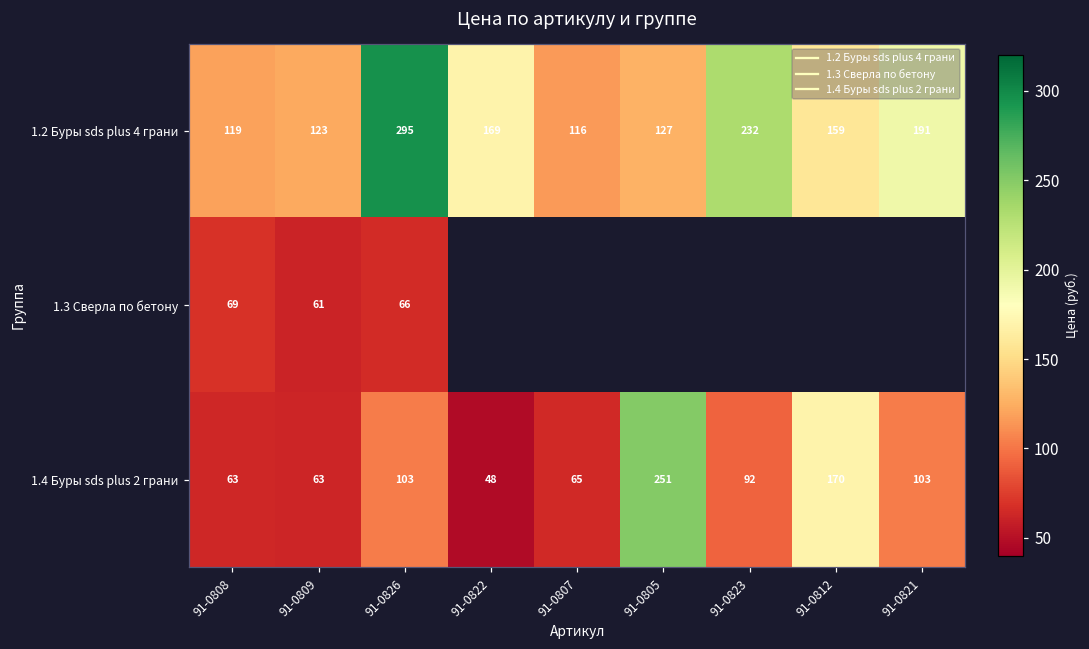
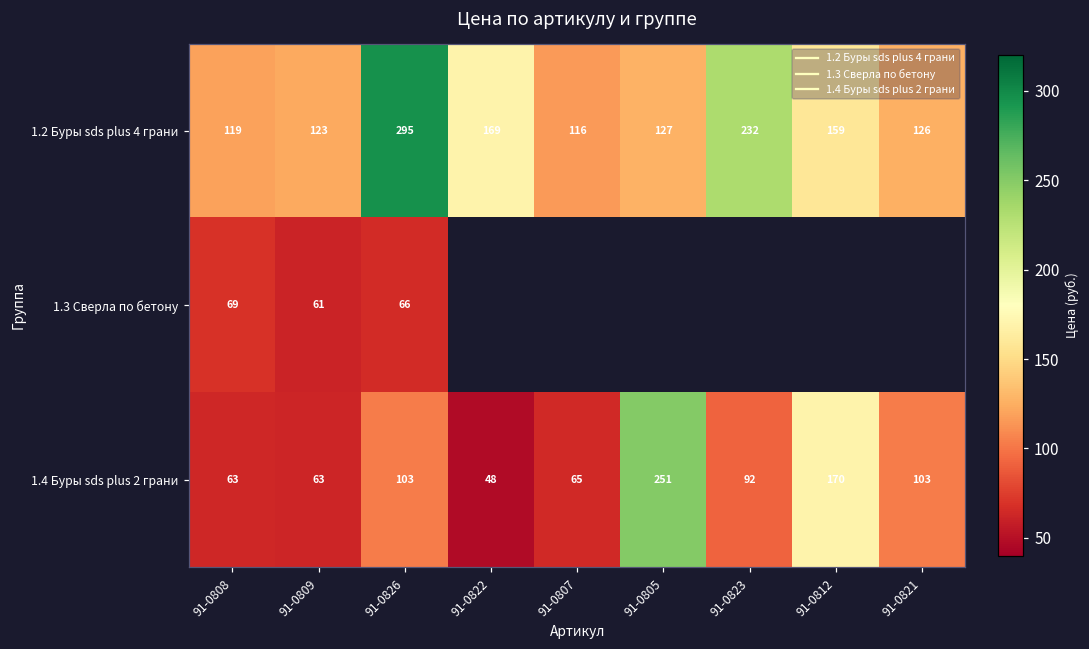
1.2 Буры sds plus 4 грани, 91-0821: 191 -> 126
